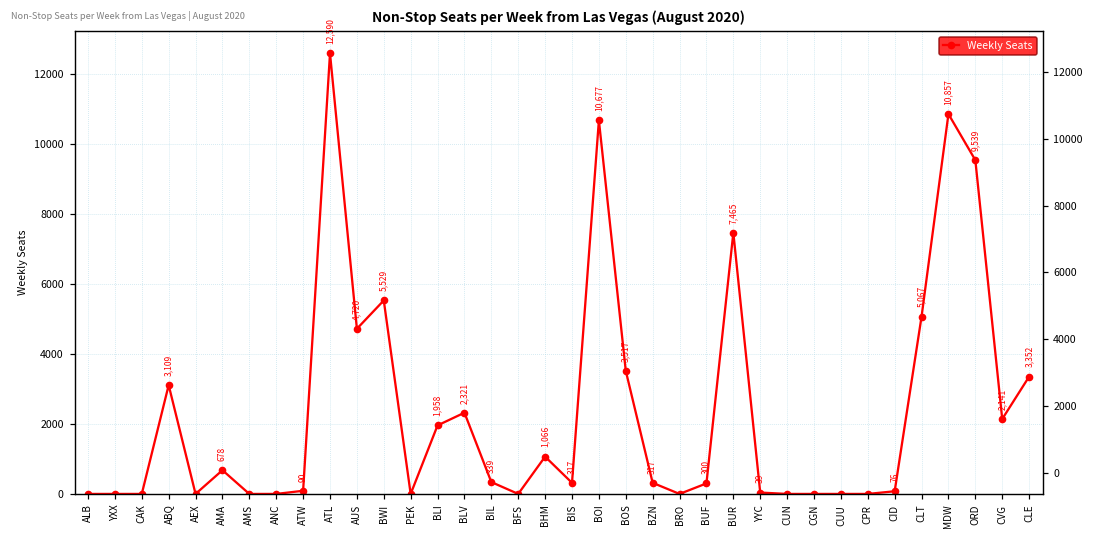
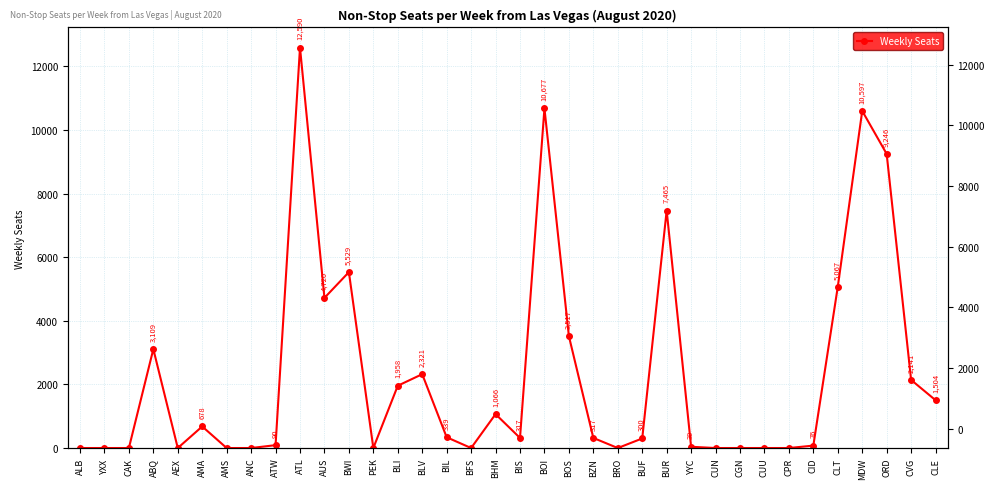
MDW: 10,857 -> 10,597
ORD: 9,539 -> 9,246
CLE: 3,352 -> 1,504
